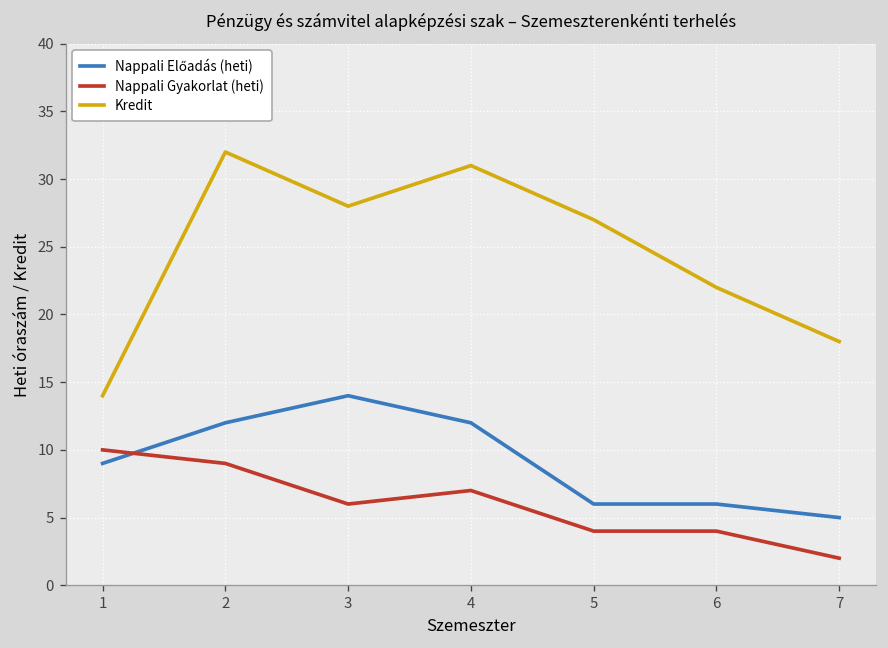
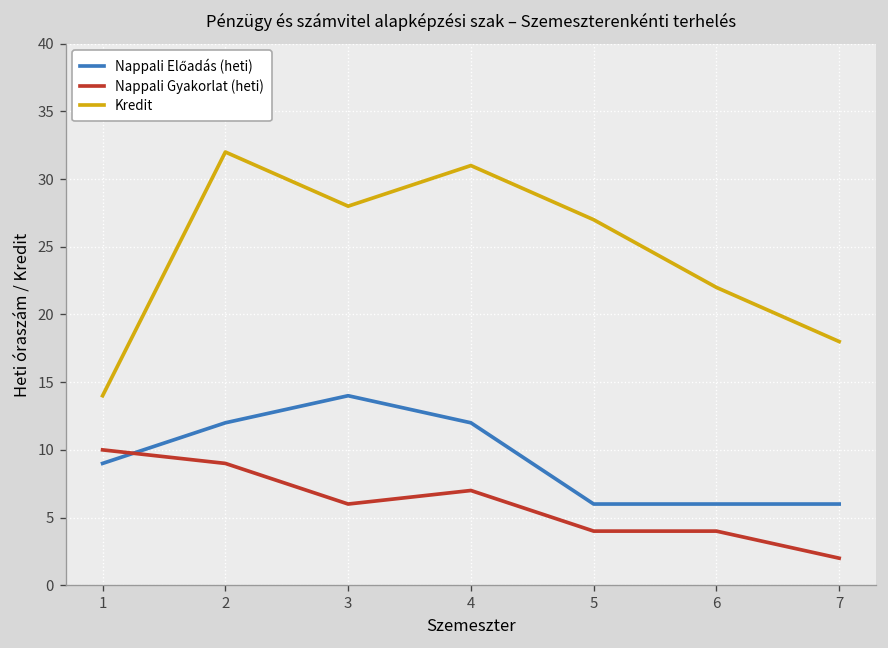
Nappali Előadás (heti), 7: 5 -> 6
